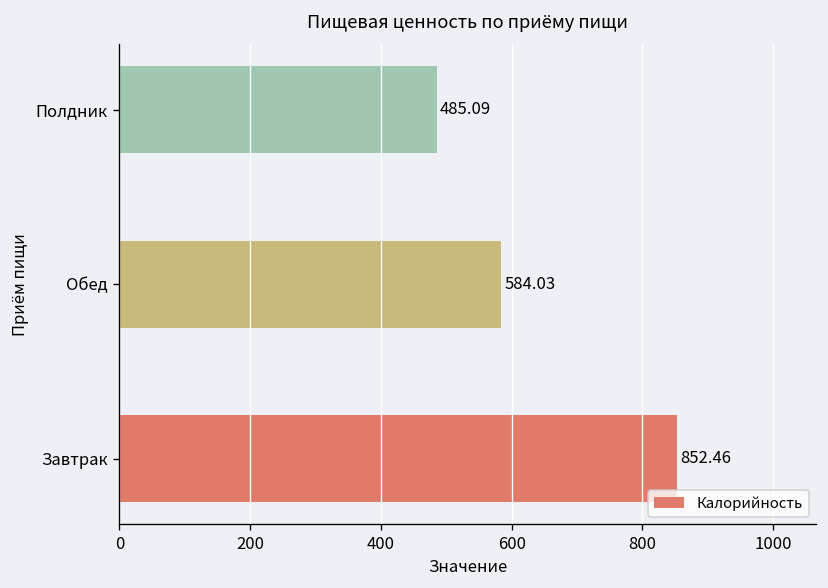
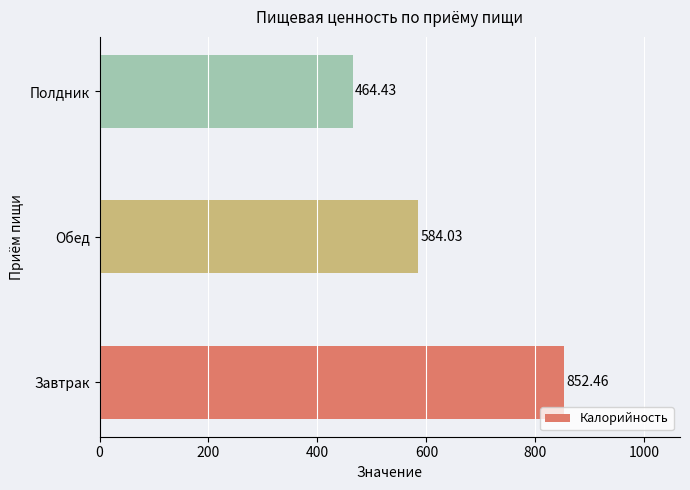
Полдник: 485.09 -> 464.43
